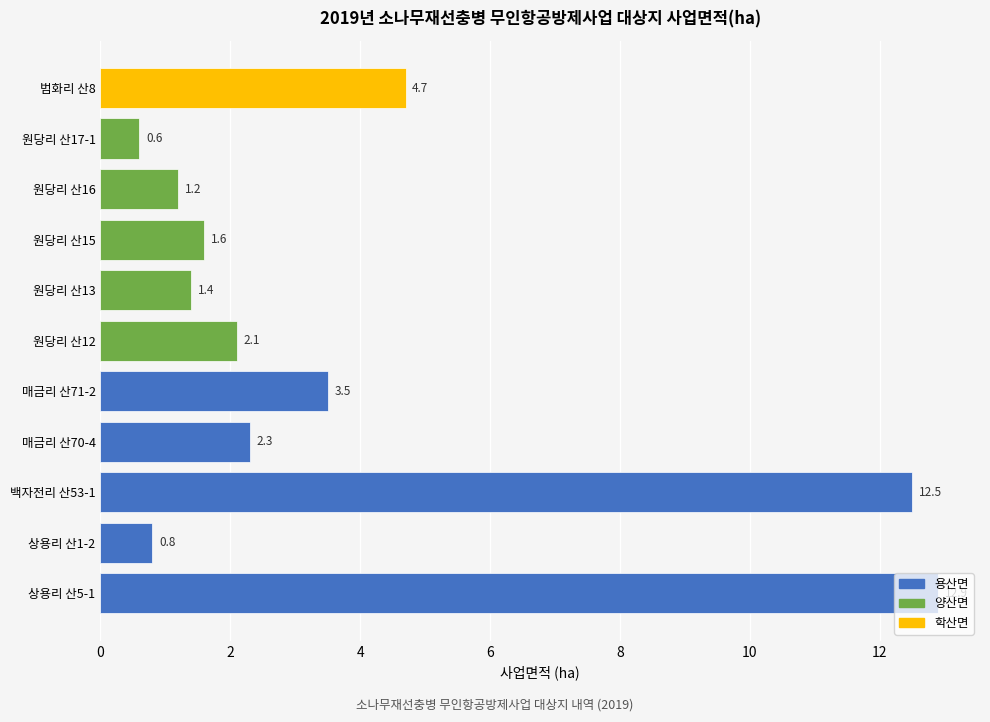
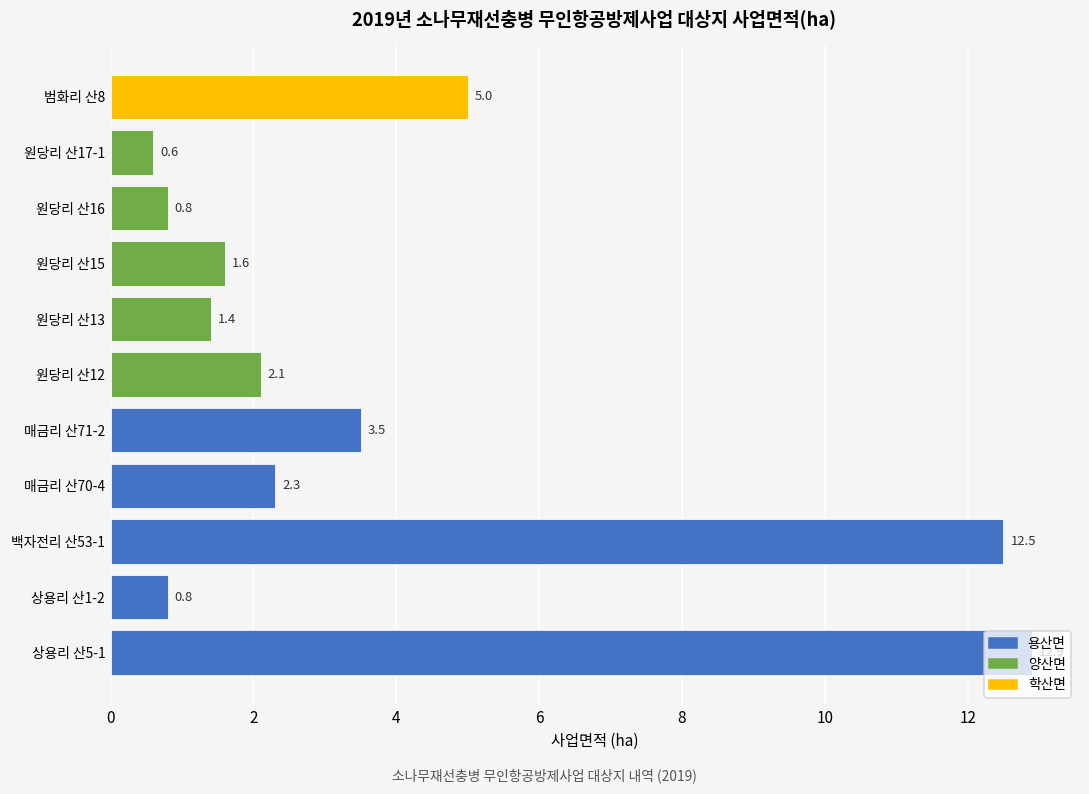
범화리 산8: 4.7 -> 5.0
원당리 산16: 1.2 -> 0.8
